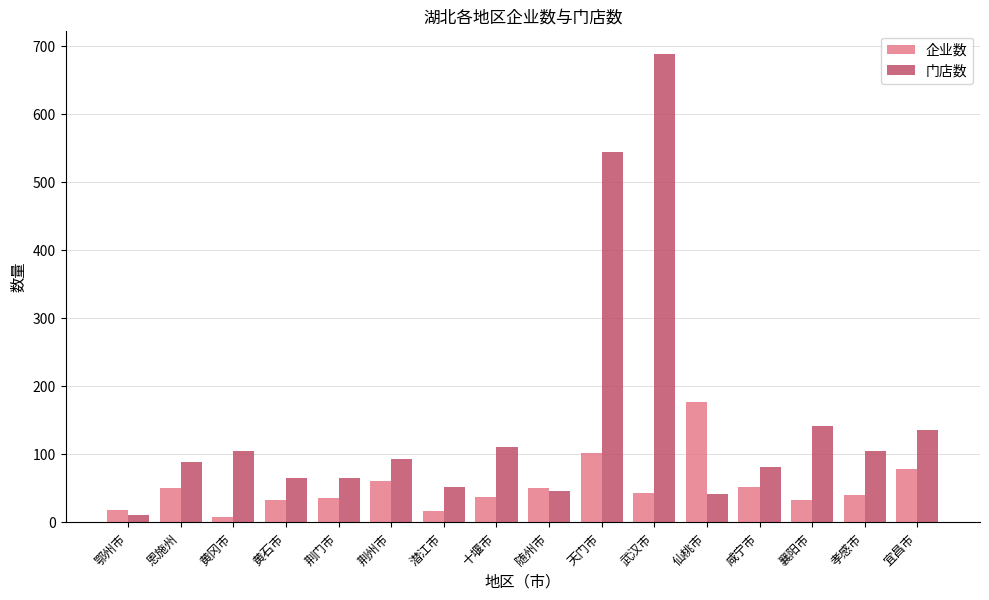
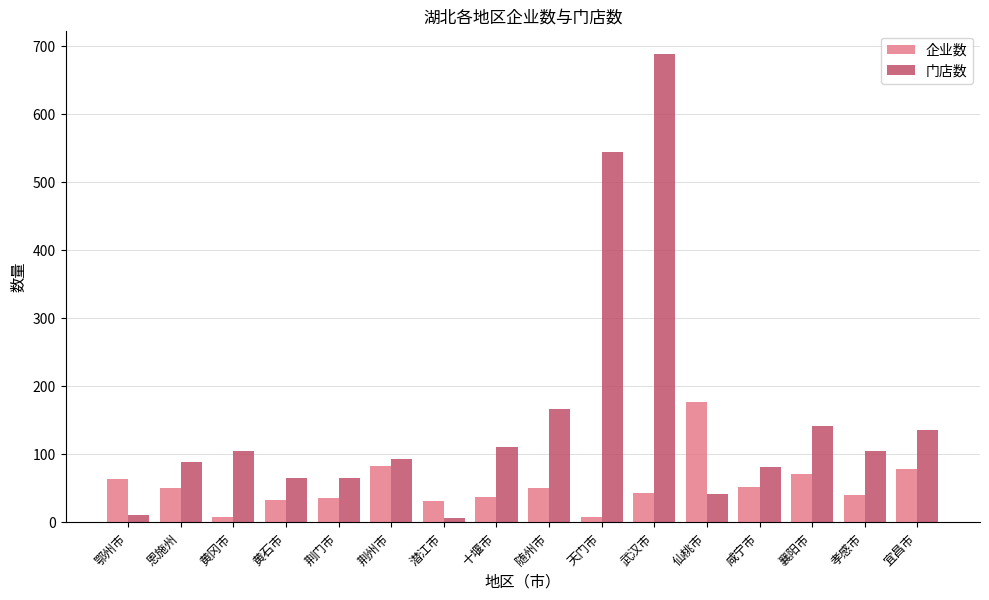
企业数, 鄂州市: 20 -> 60
企业数, 荆州市: 60 -> 80
企业数, 潜江市: 20 -> 30
门店数, 潜江市: 50 -> 10
门店数, 随州市: 50 -> 170
企业数, 天门市: 100 -> 10
企业数, 襄阳市: 30 -> 70
